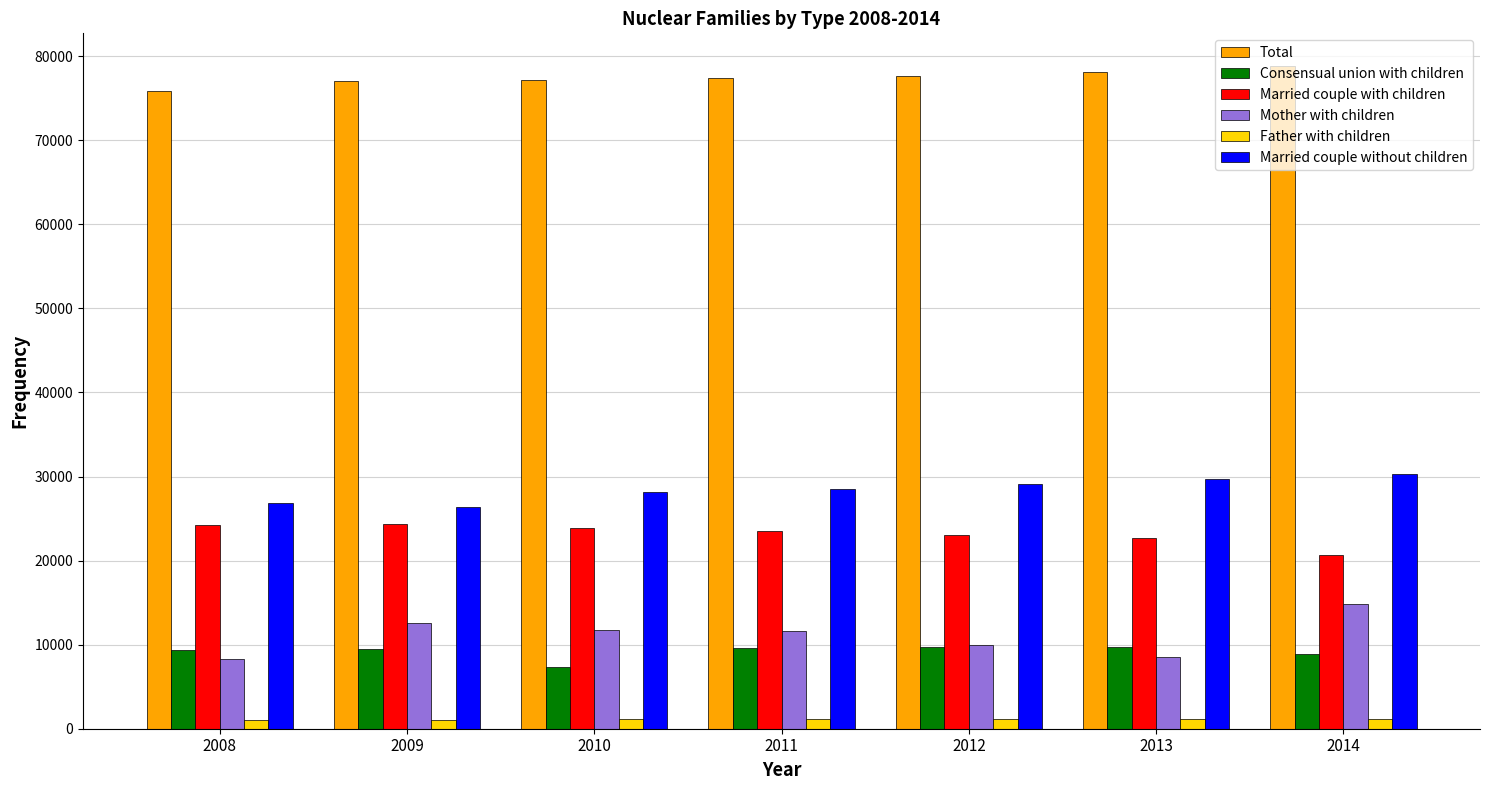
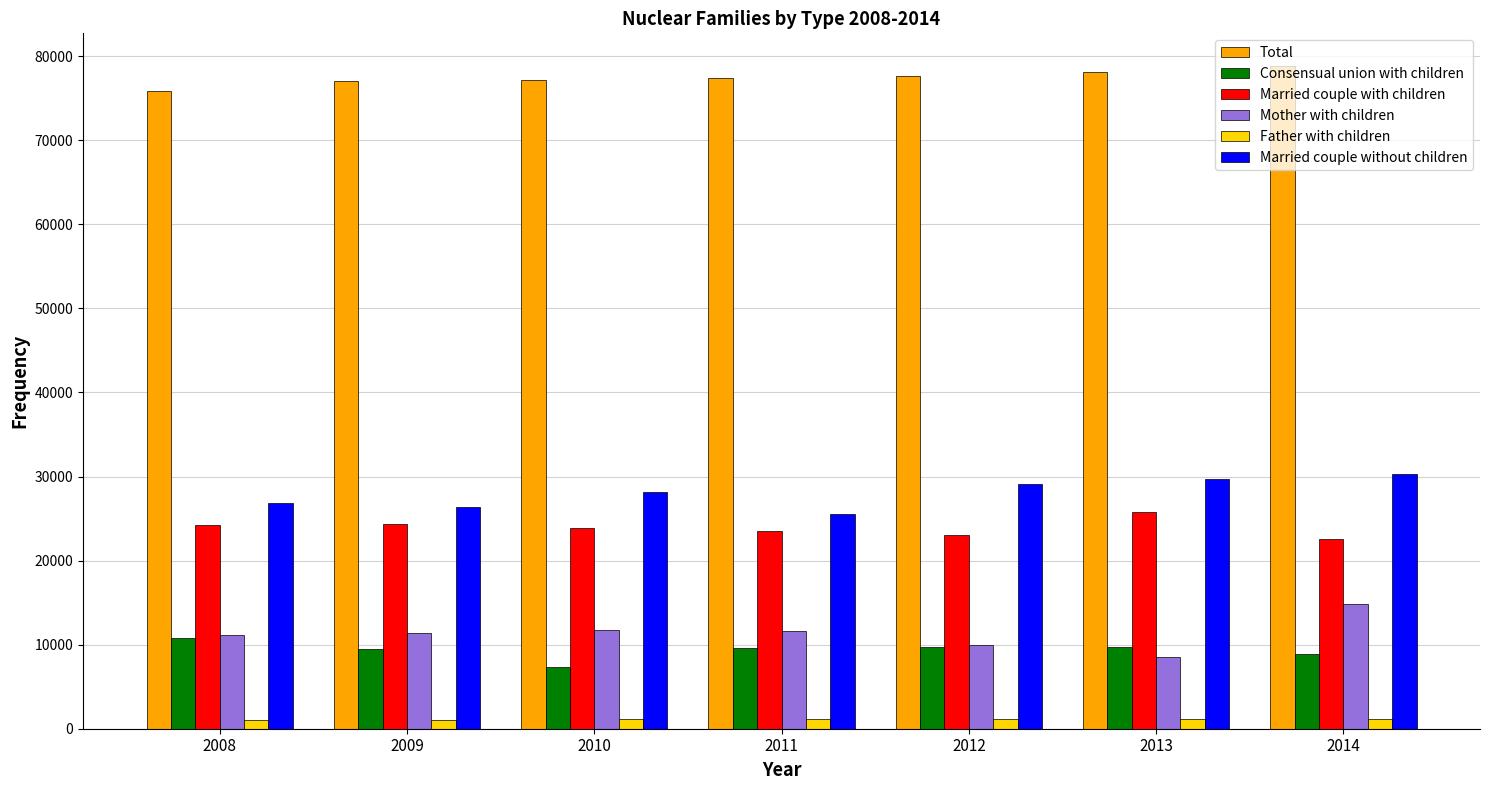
Consensual union with children, 2008: 9000 -> 11000
Mother with children, 2008: 8000 -> 11000
Mother with children, 2009: 13000 -> 11000
Married couple without children, 2011: 29000 -> 26000
Married couple with children, 2013: 23000 -> 26000
Married couple with children, 2014: 21000 -> 23000
